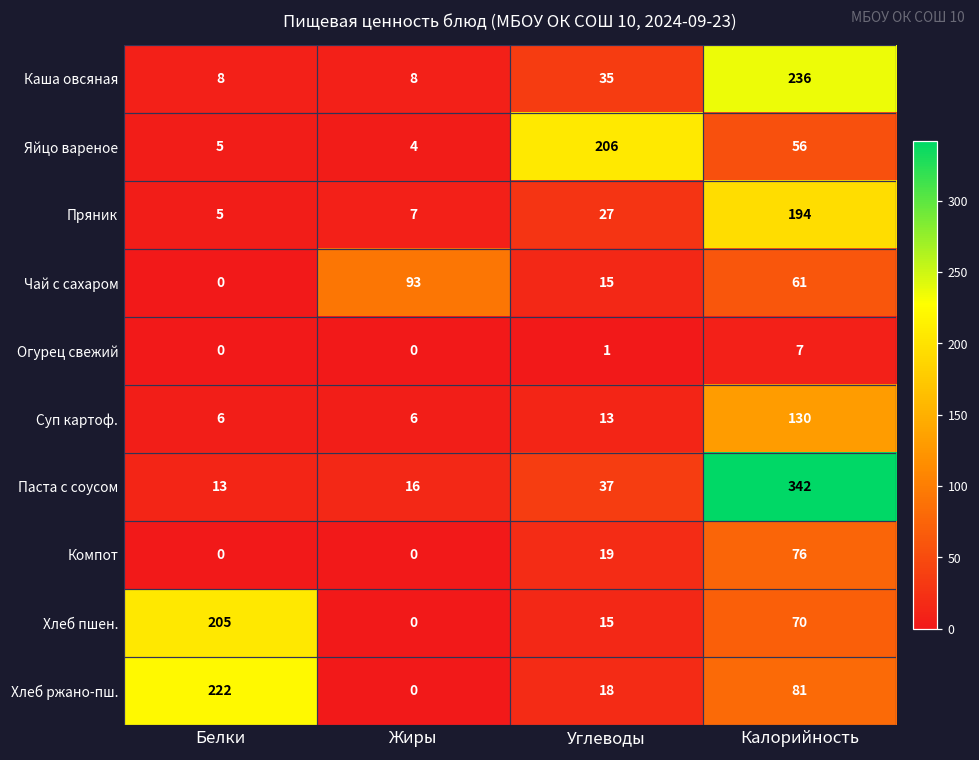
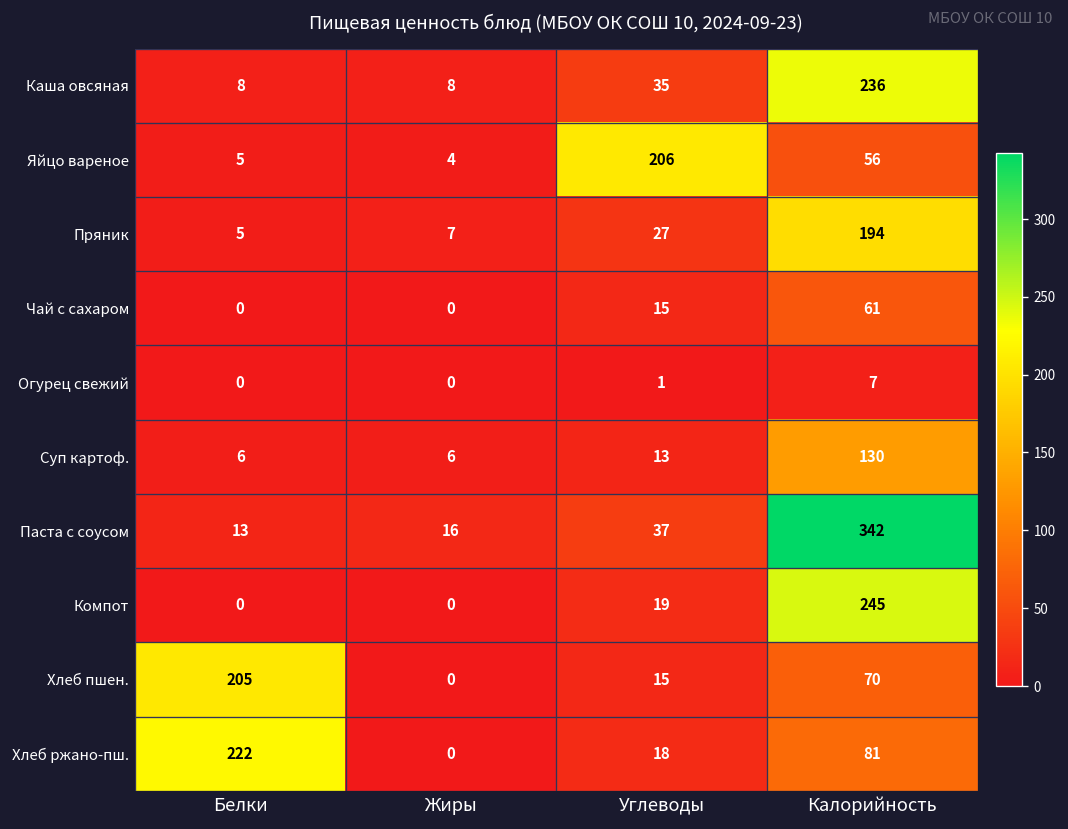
Чай с сахаром, Жиры: 93 -> 0
Компот, Калорийность: 76 -> 245
